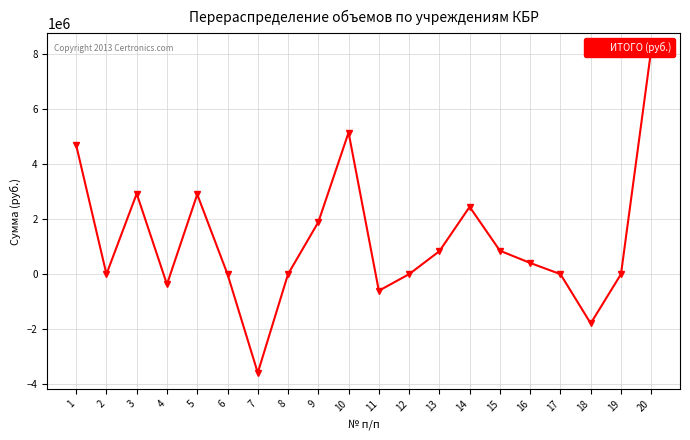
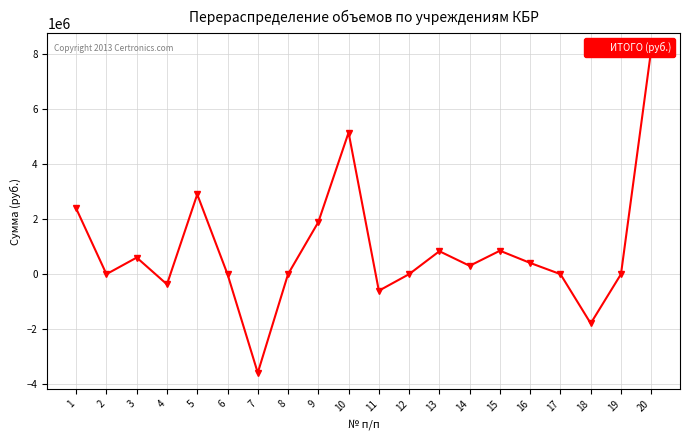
1: 4700000 -> 2400000
3: 2900000 -> 600000
14: 2400000 -> 300000
